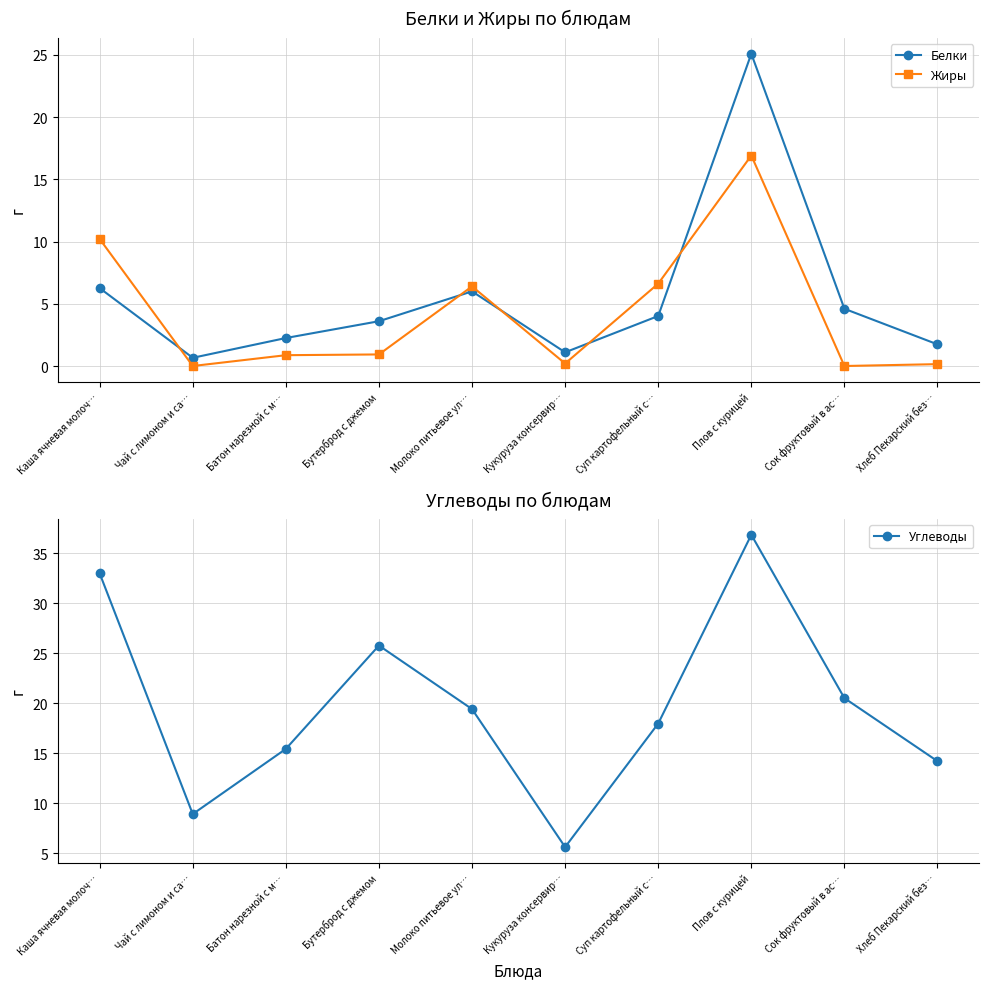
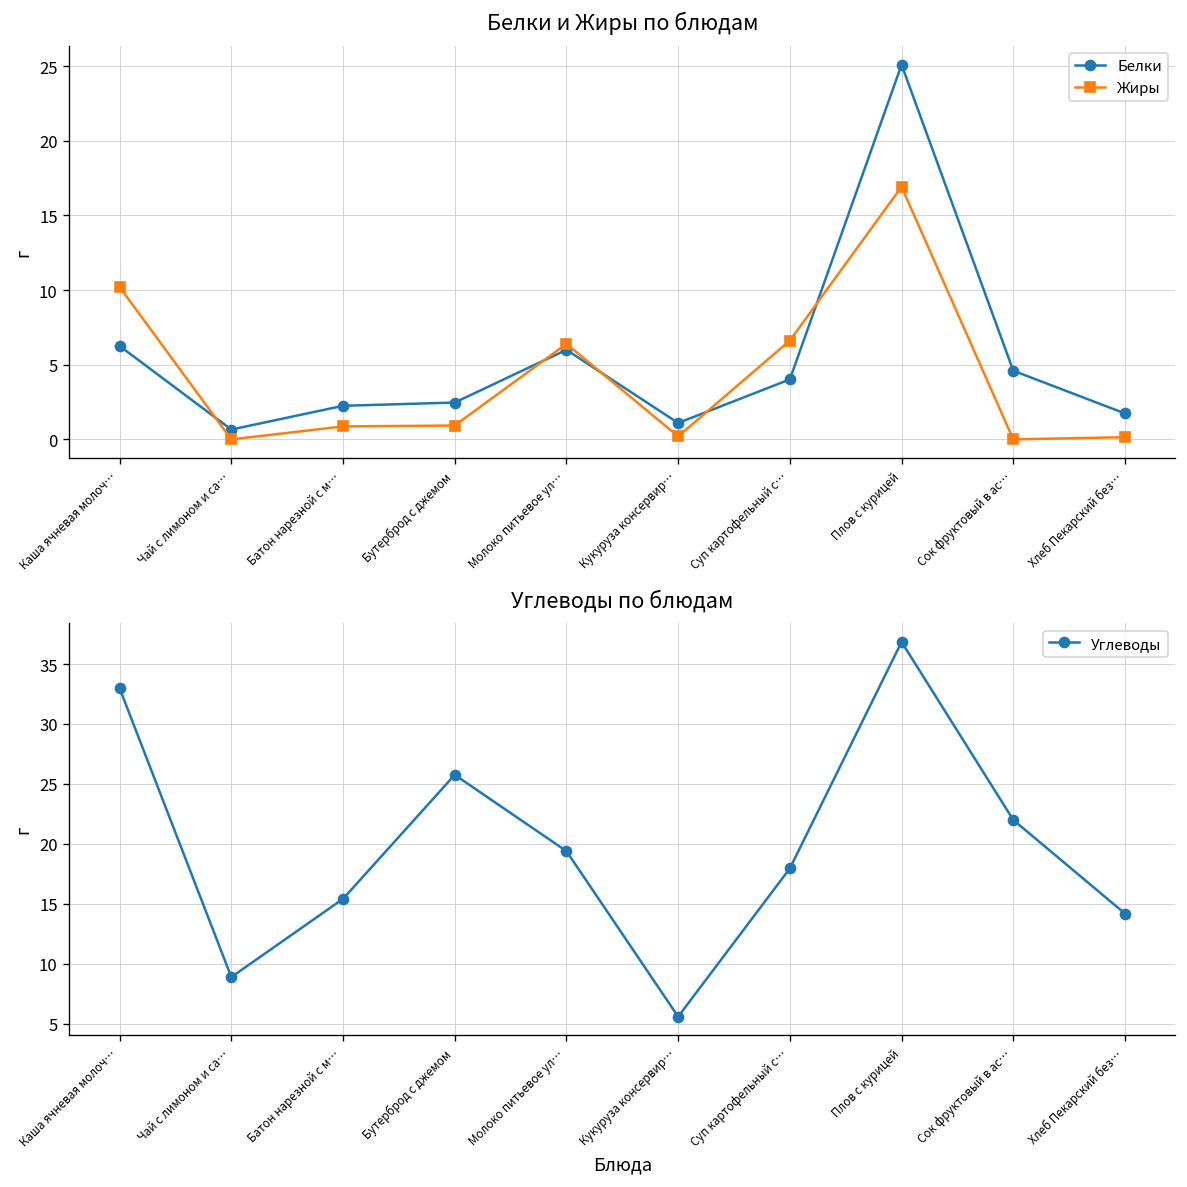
Белки и Жиры по блюдам, Белки, Бутерброд с джемом: 3.6 -> 2.5
Углеводы по блюдам, Сок фруктовый в ас…: 21 -> 22
